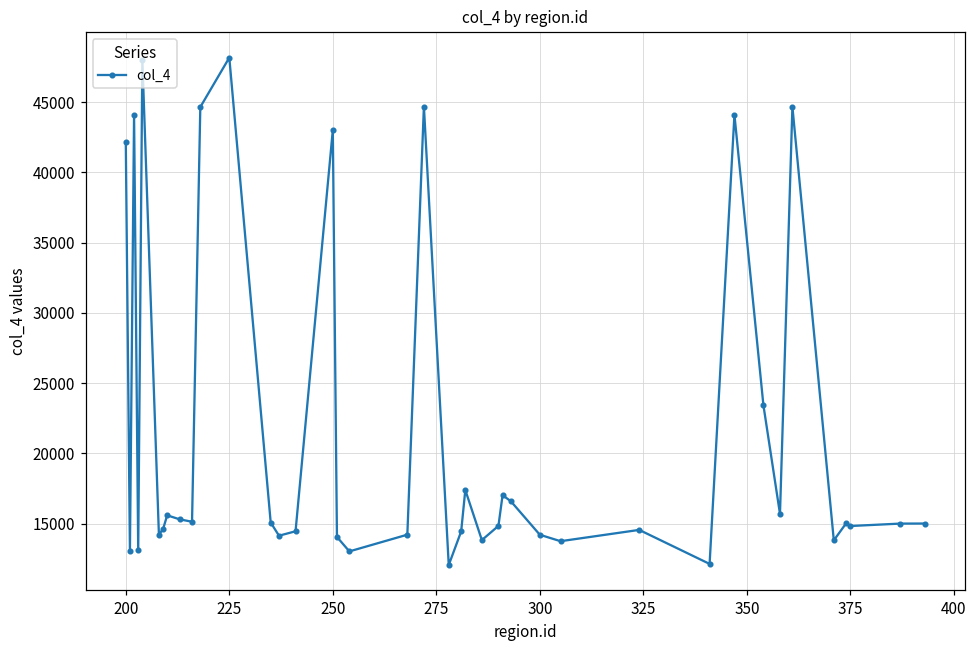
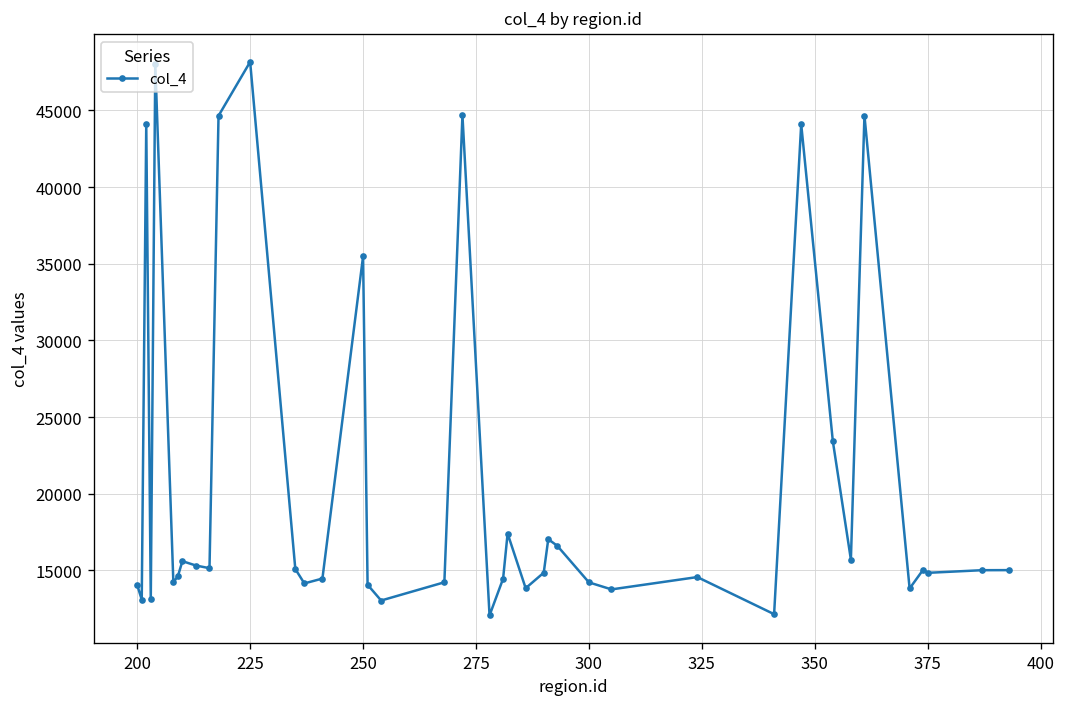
200: 42100 -> 14000
250: 43000 -> 35500
